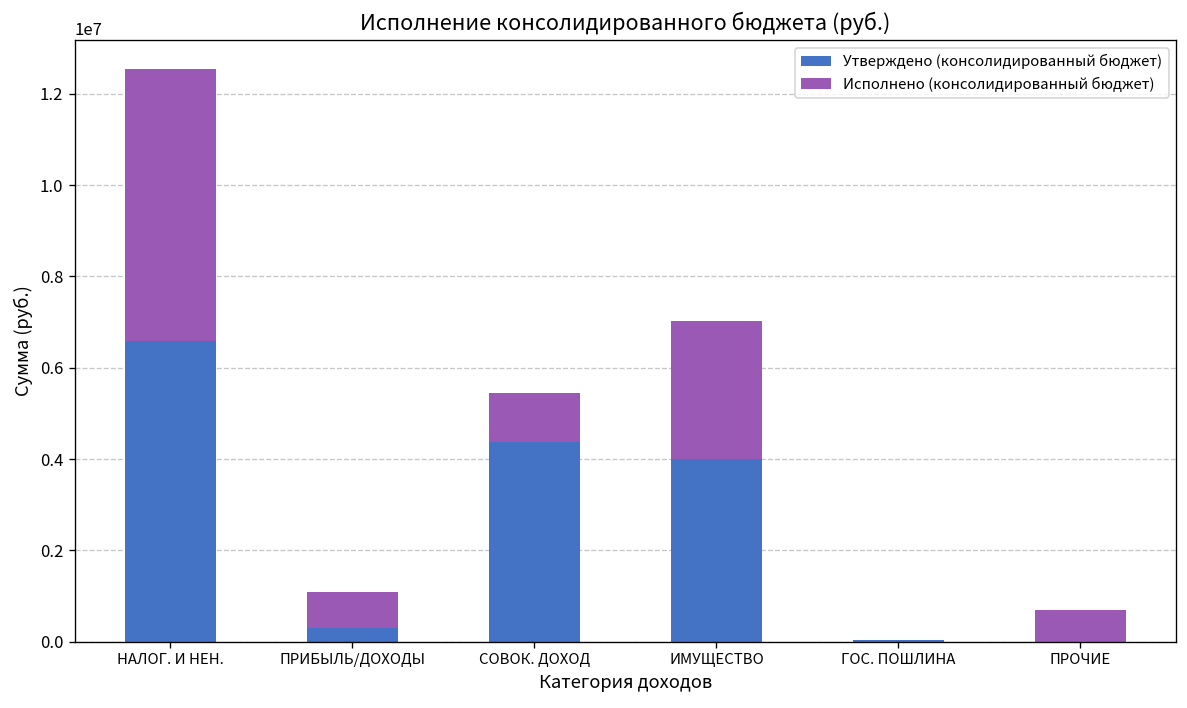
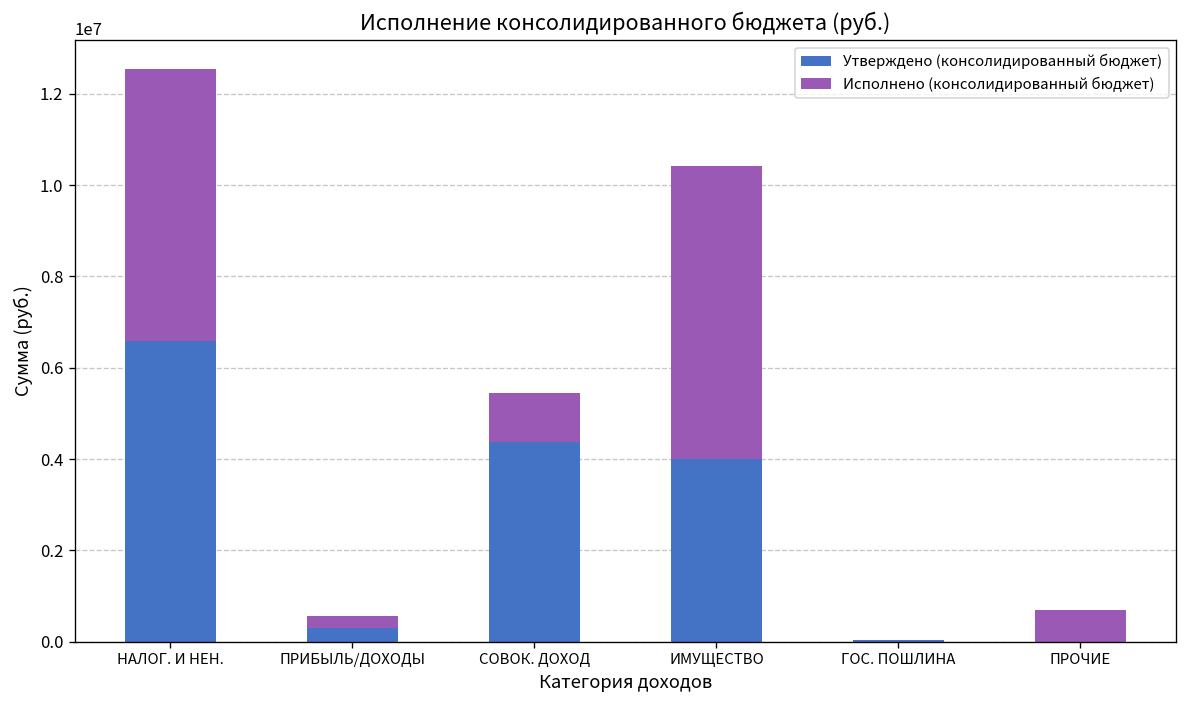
Исполнено (консолидированный бюджет), ПРИБЫЛЬ/ДОХОДЫ: 800000 -> 300000
Исполнено (консолидированный бюджет), ИМУЩЕСТВО: 3000000 -> 6400000
